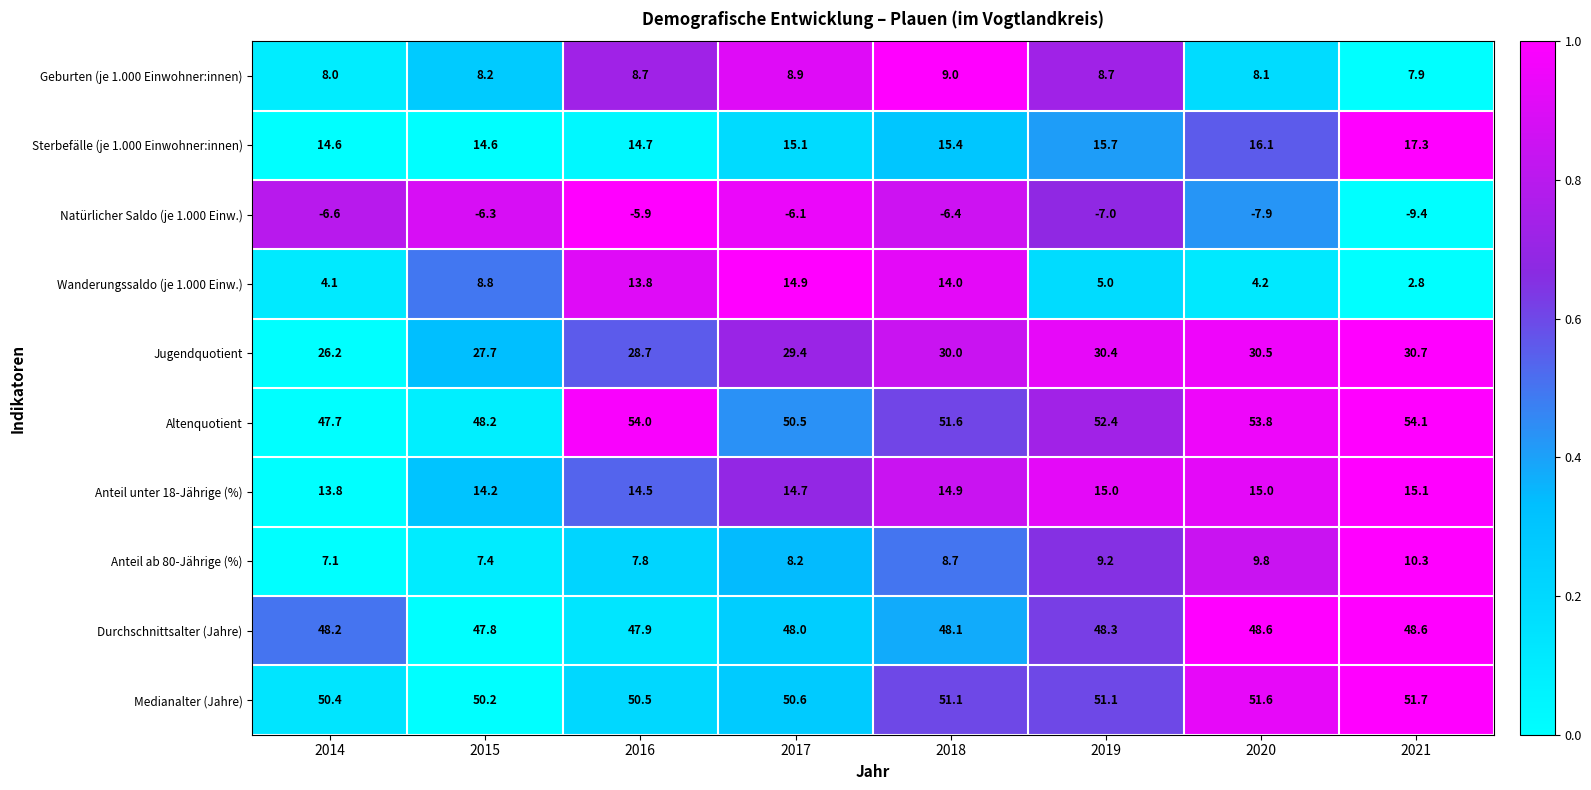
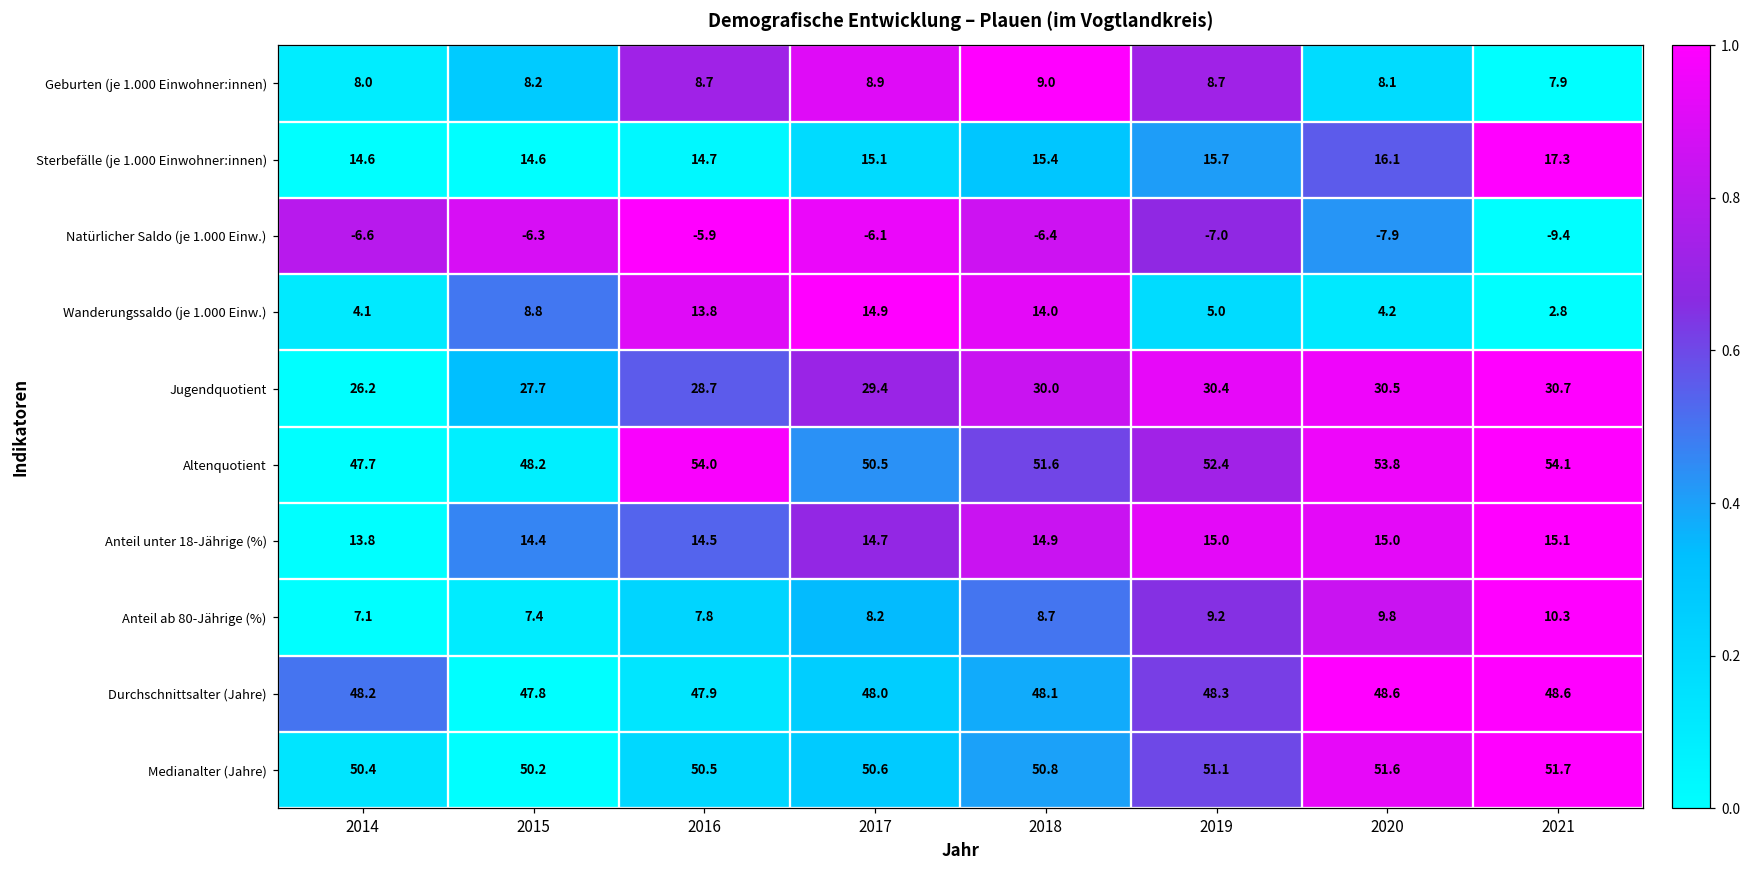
Anteil unter 18-Jährige (%), 2015: 14.2 -> 14.4
Medianalter (Jahre), 2018: 51.1 -> 50.8
